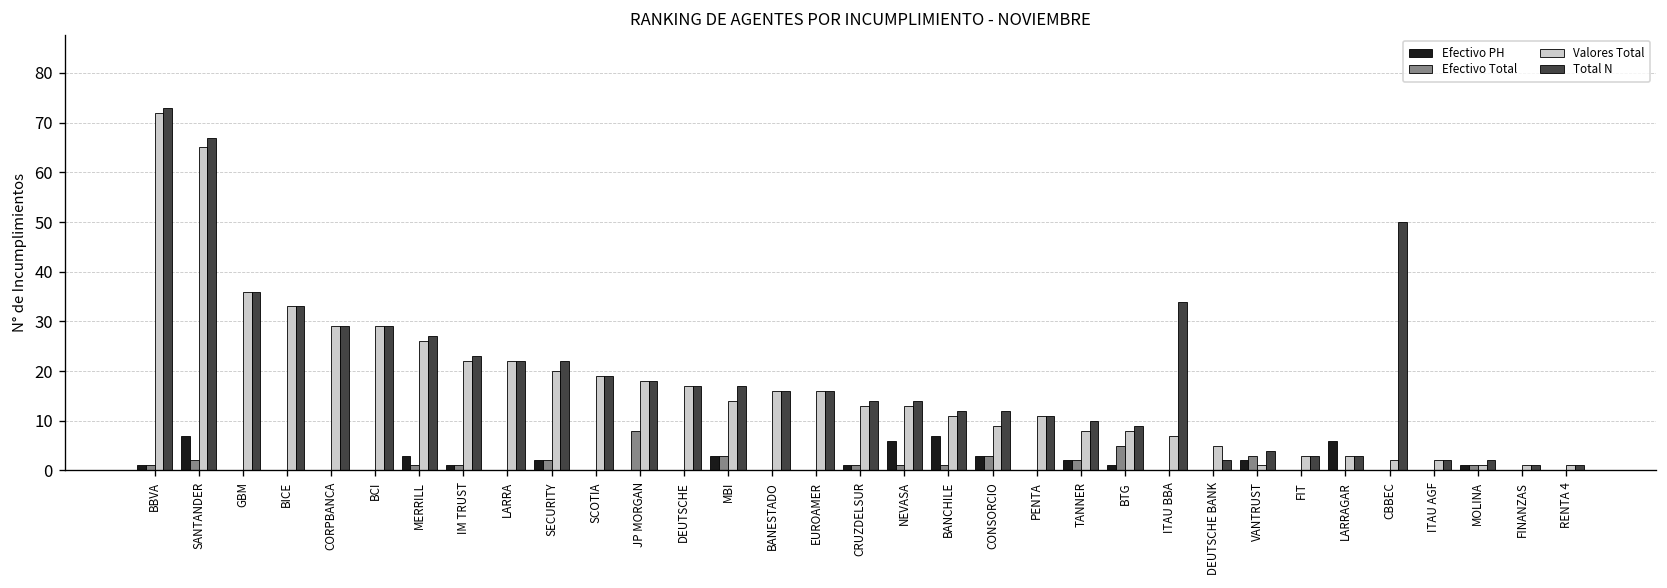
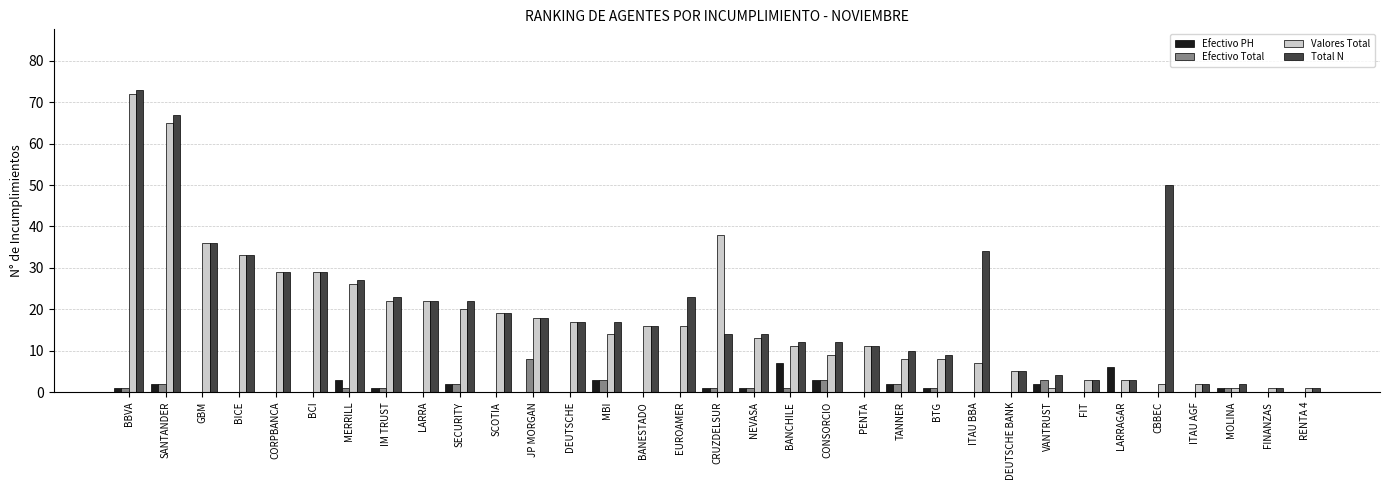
Efectivo PH, SANTANDER: 7 -> 2
Total N, EUROAMER: 16 -> 23
Valores Total, CRUZDELSUR: 13 -> 38
Efectivo PH, NEVASA: 6 -> 1
Efectivo Total, BTG: 5 -> 1
Total N, DEUTSCHE BANK: 2 -> 5
